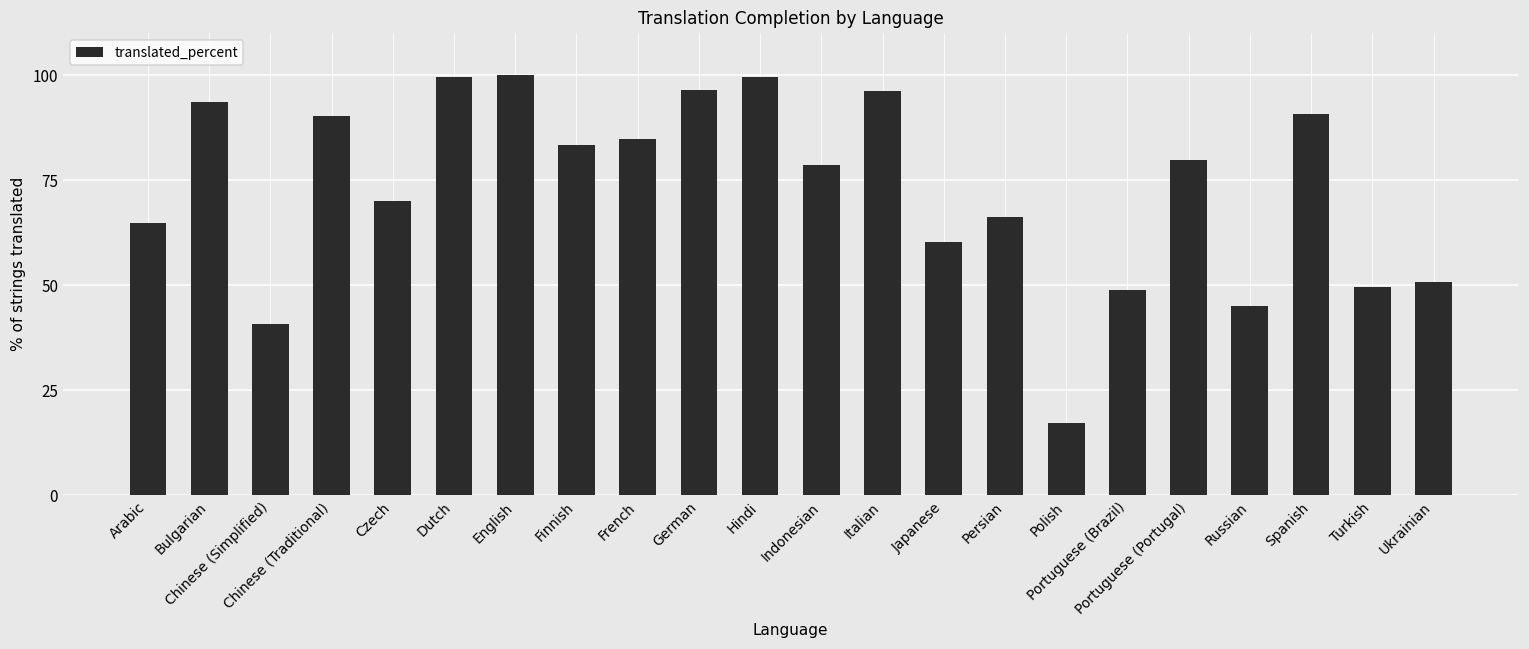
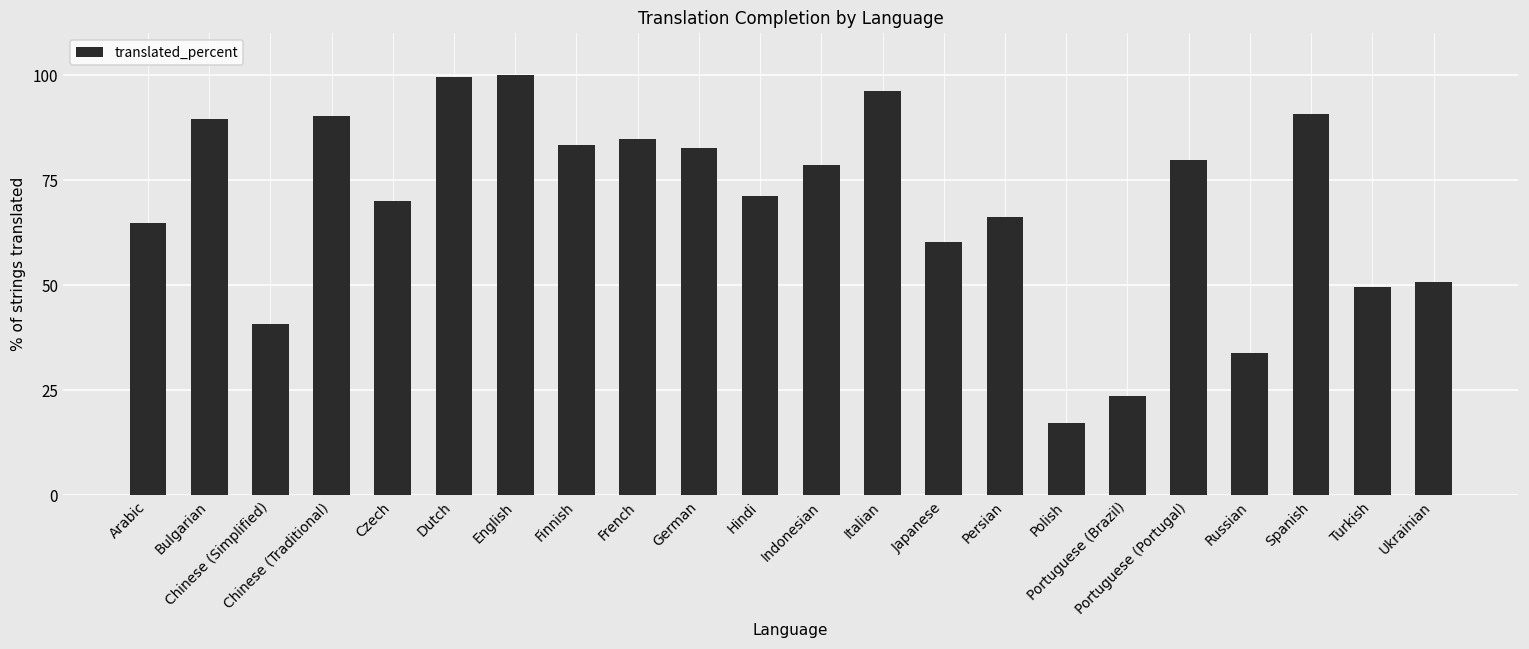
Bulgarian: 94 -> 90
German: 97 -> 83
Hindi: 100 -> 71
Portuguese (Brazil): 49 -> 24
Russian: 45 -> 34
